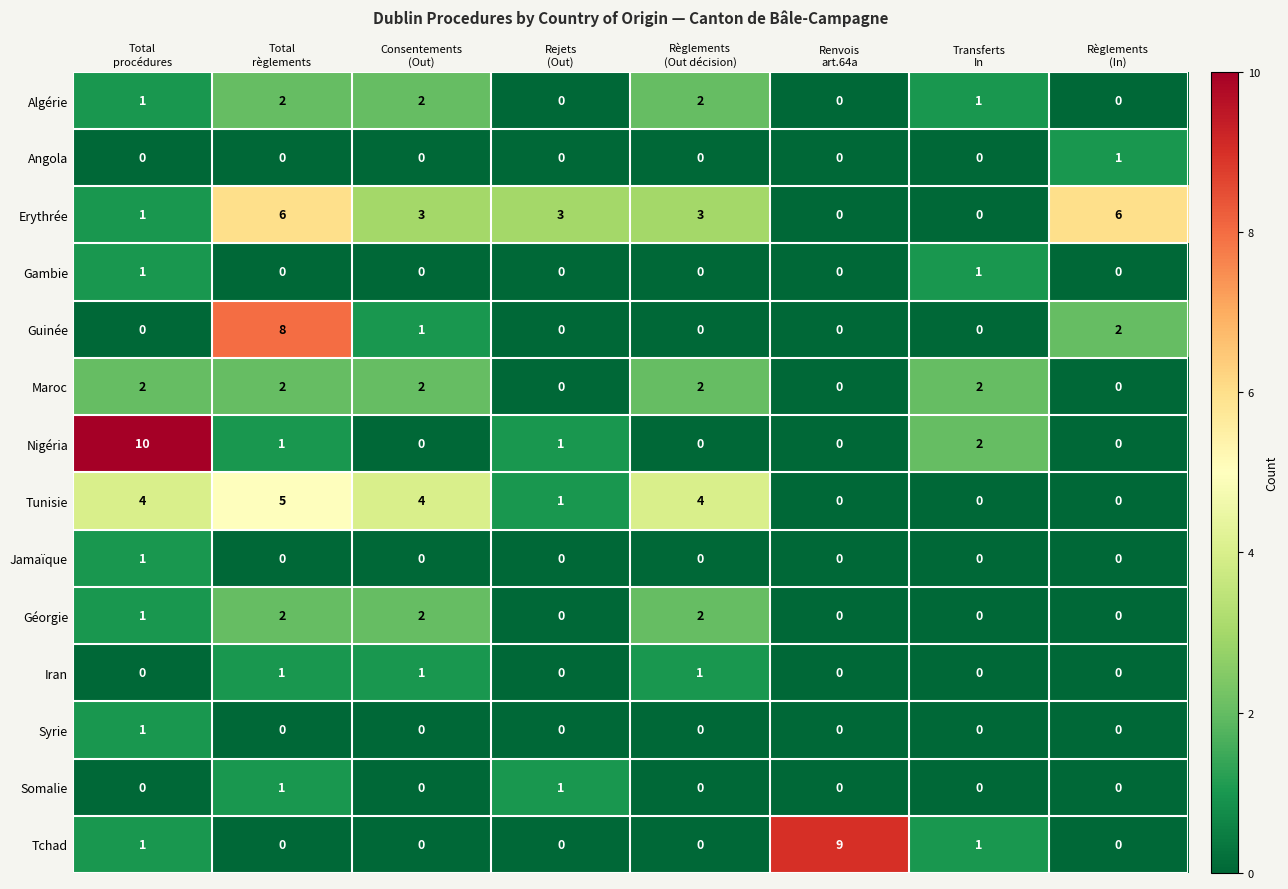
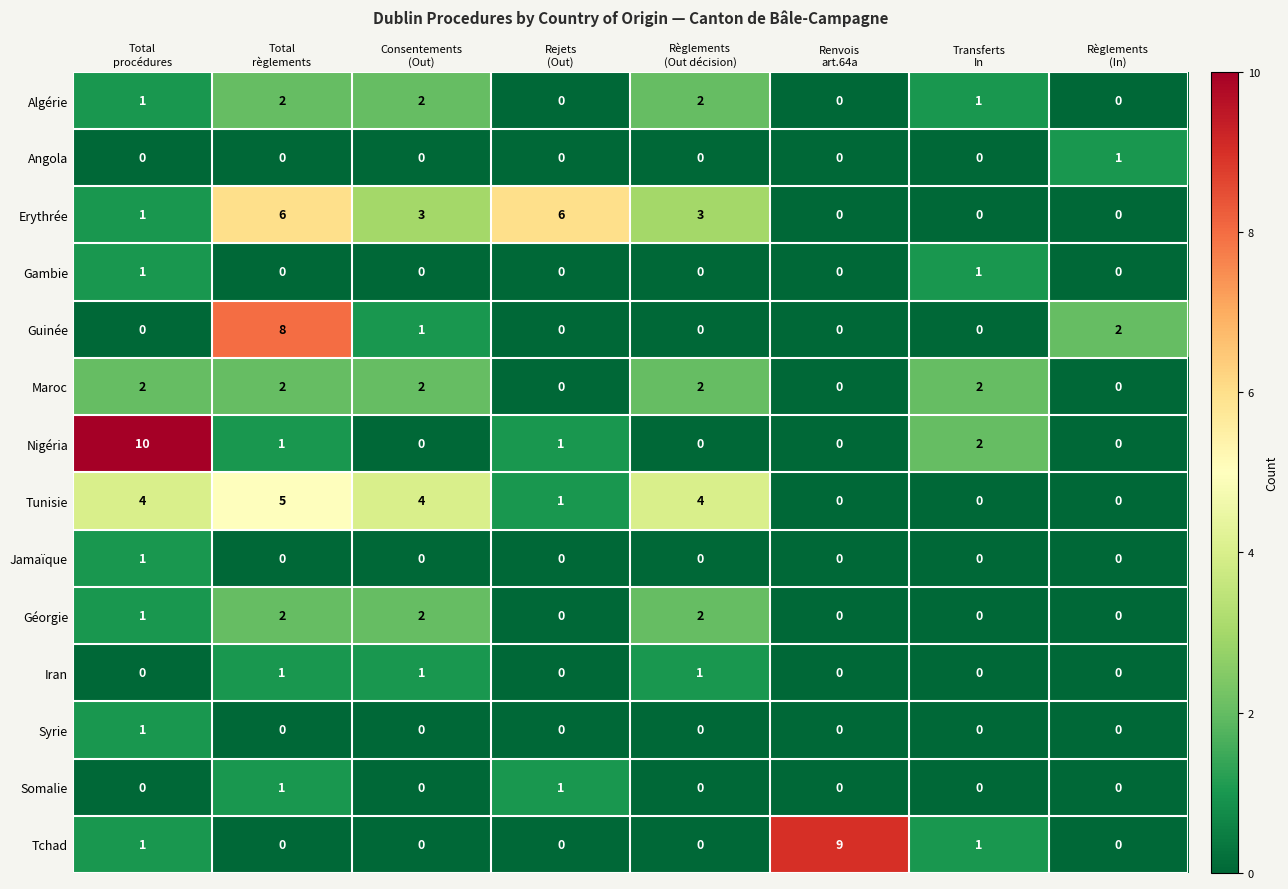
Erythrée, Rejets (Out): 3 -> 6
Erythrée, Règlements (In): 6 -> 0
